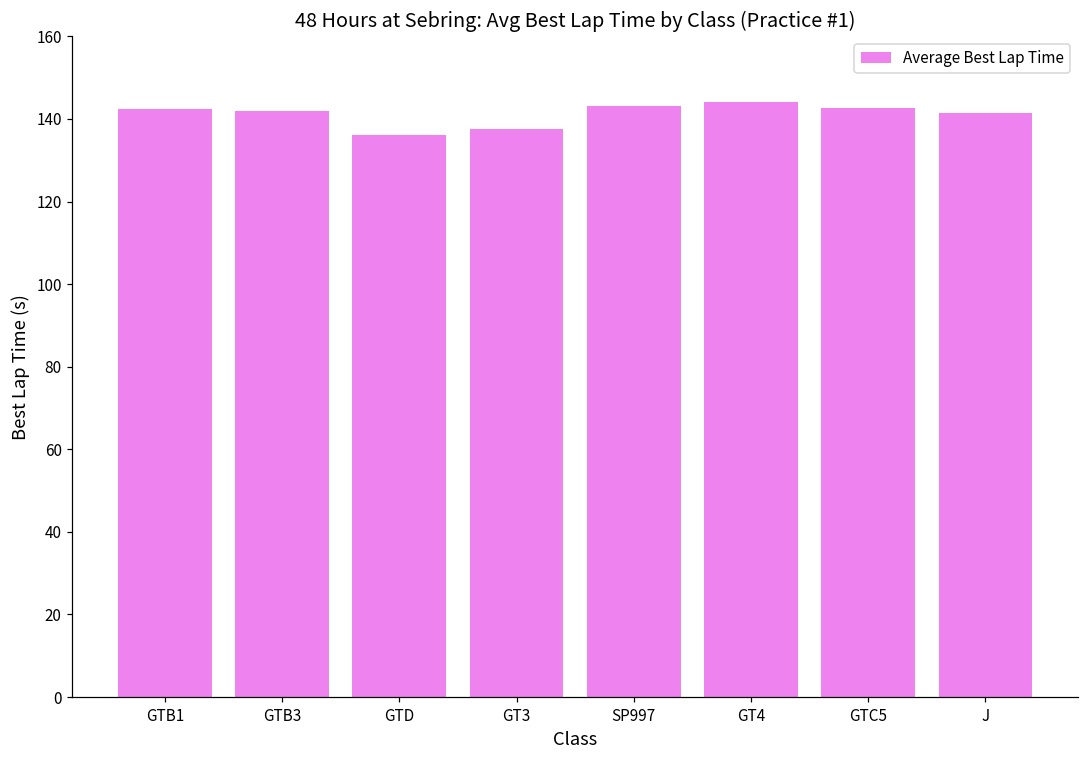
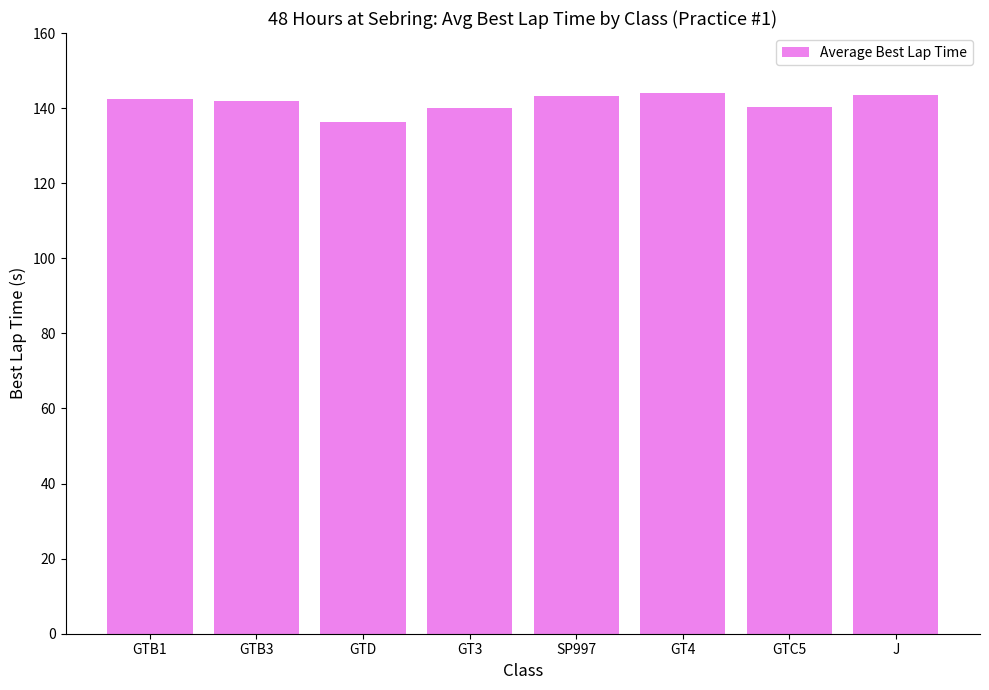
GT3: 138 -> 140
GTC5: 143 -> 140
J: 141 -> 144
